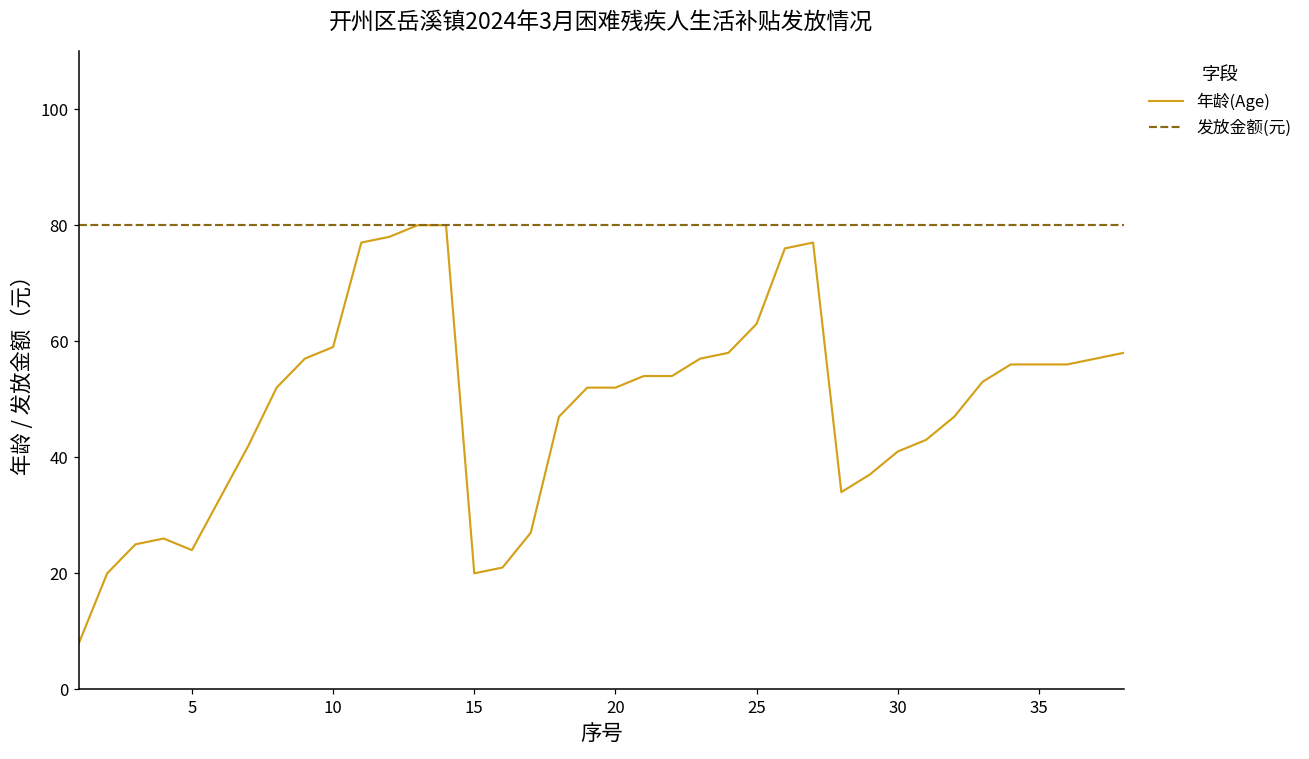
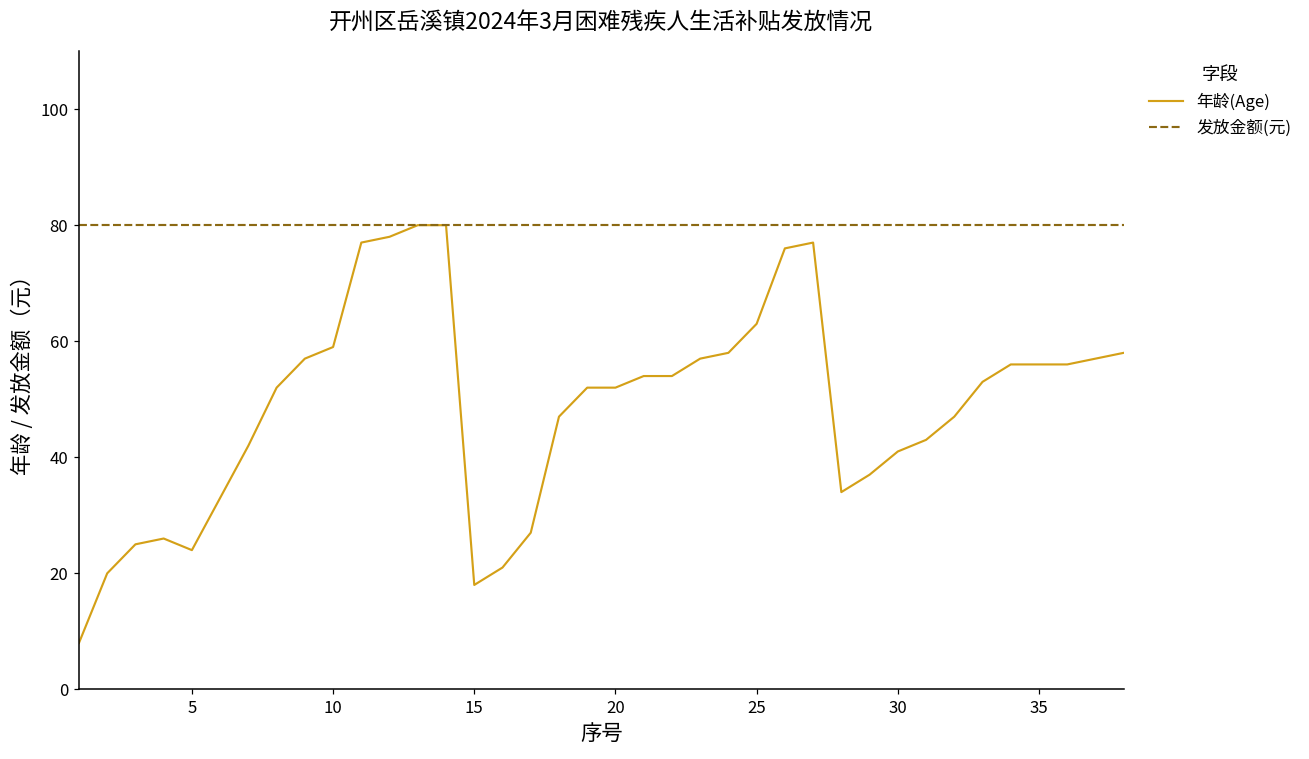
年龄(Age), 15: 20 -> 18
